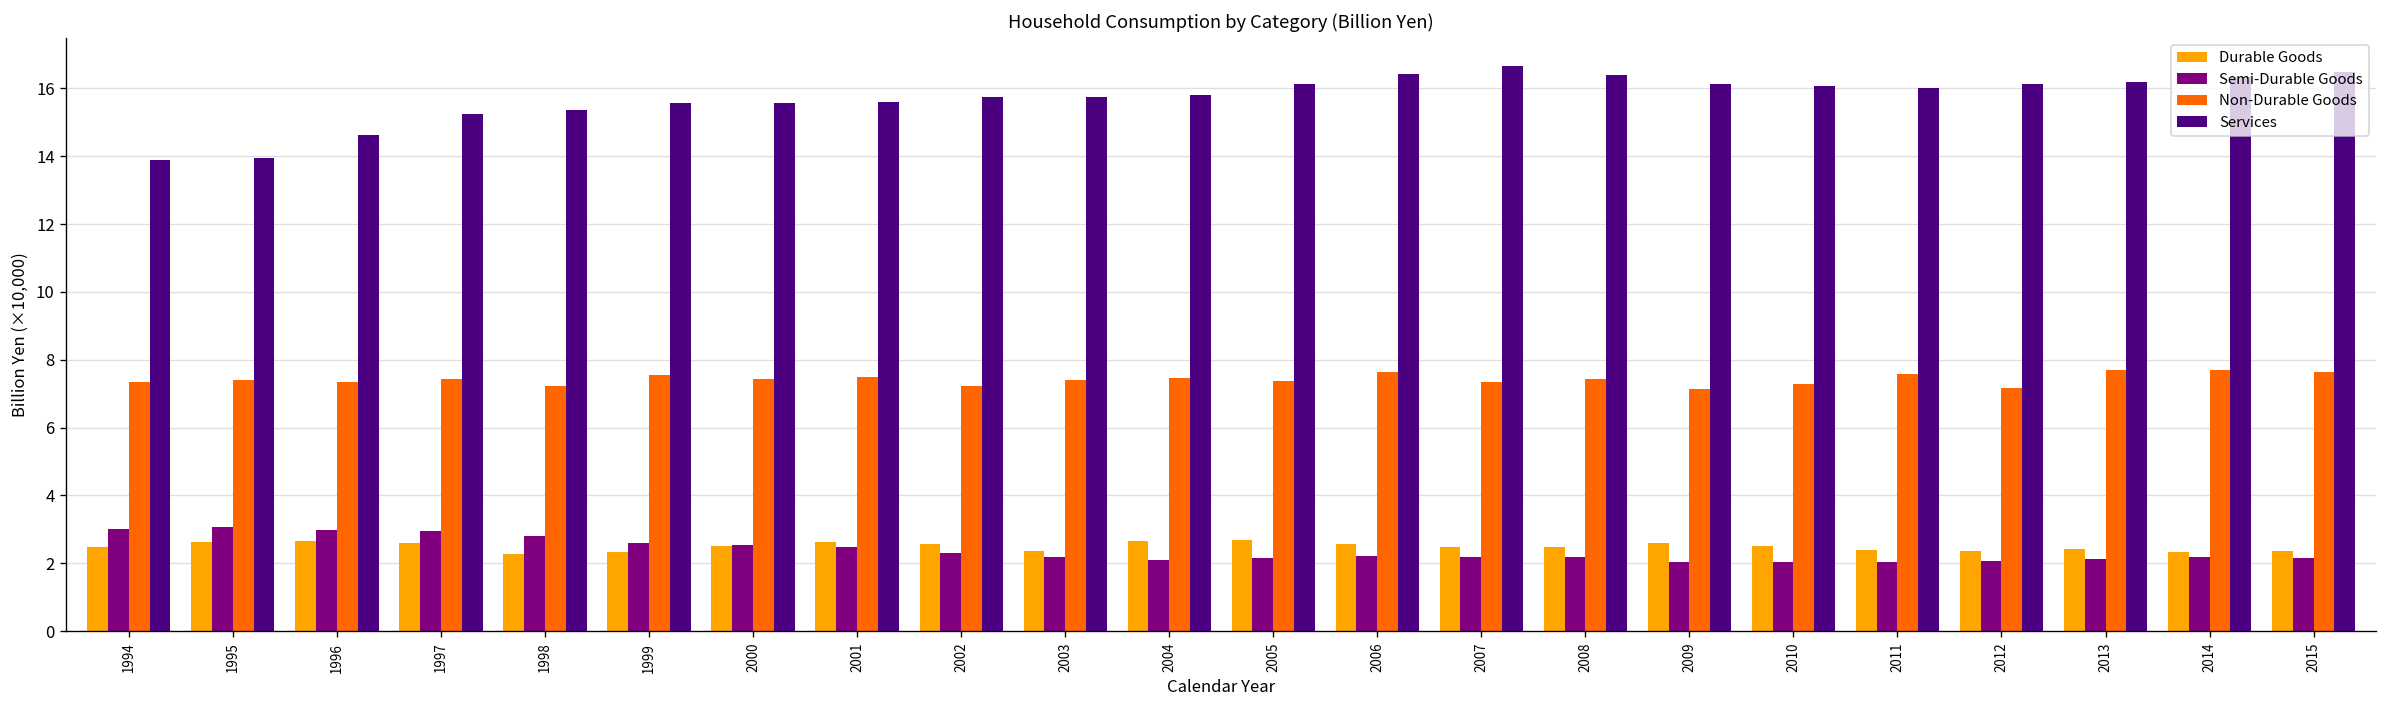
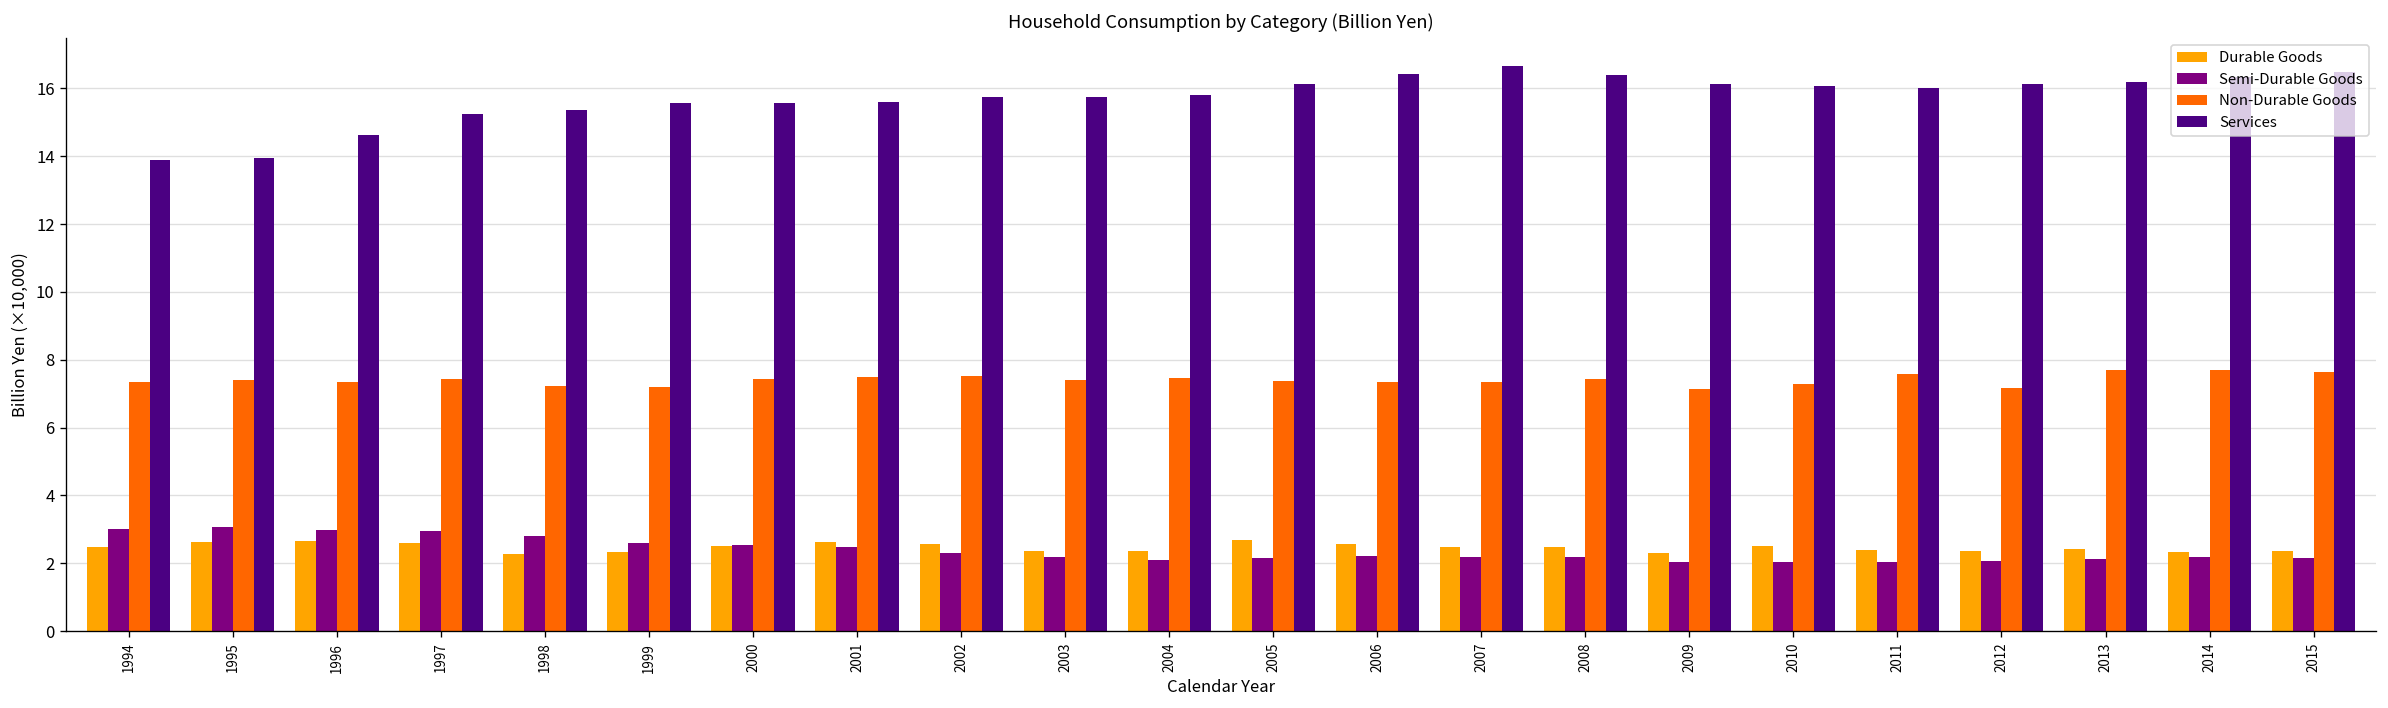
Non-Durable Goods, 1999: 7.5 -> 7.2
Non-Durable Goods, 2002: 7.2 -> 7.5
Durable Goods, 2004: 2.7 -> 2.4
Non-Durable Goods, 2006: 7.6 -> 7.4
Durable Goods, 2009: 2.6 -> 2.3
